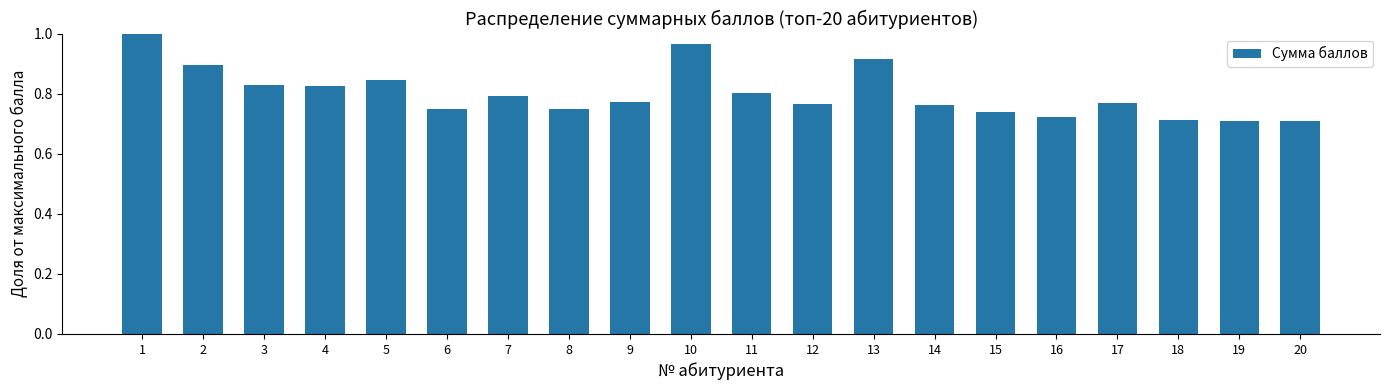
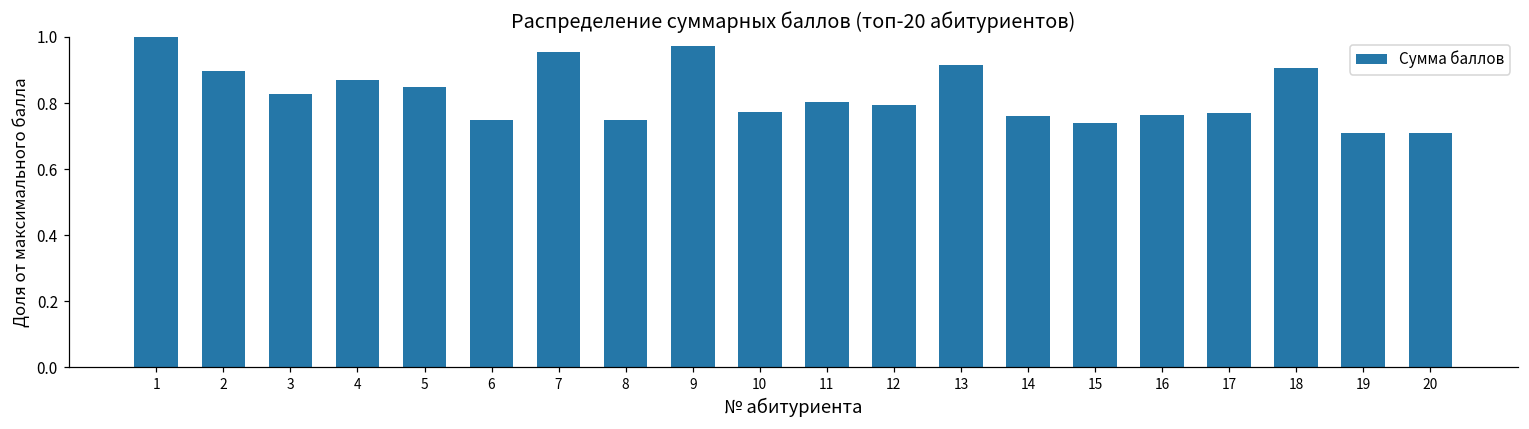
4: 0.82 -> 0.87
7: 0.79 -> 0.96
9: 0.77 -> 0.97
10: 0.97 -> 0.77
12: 0.76 -> 0.79
16: 0.72 -> 0.76
18: 0.71 -> 0.91
